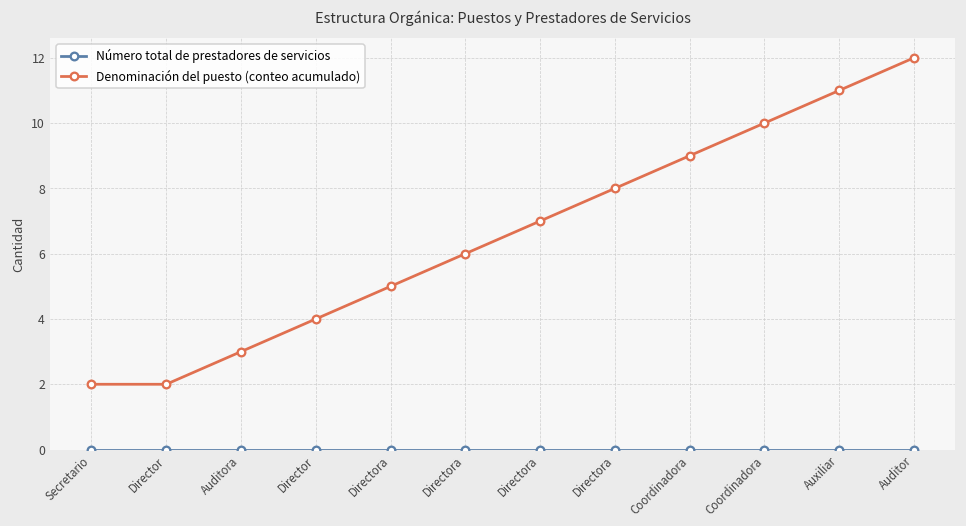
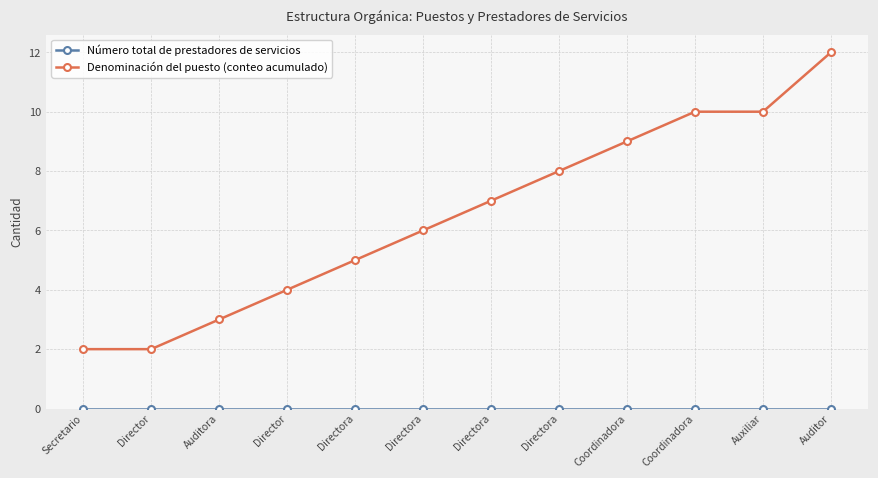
Denominación del puesto (conteo acumulado), Auxiliar: 11 -> 10
